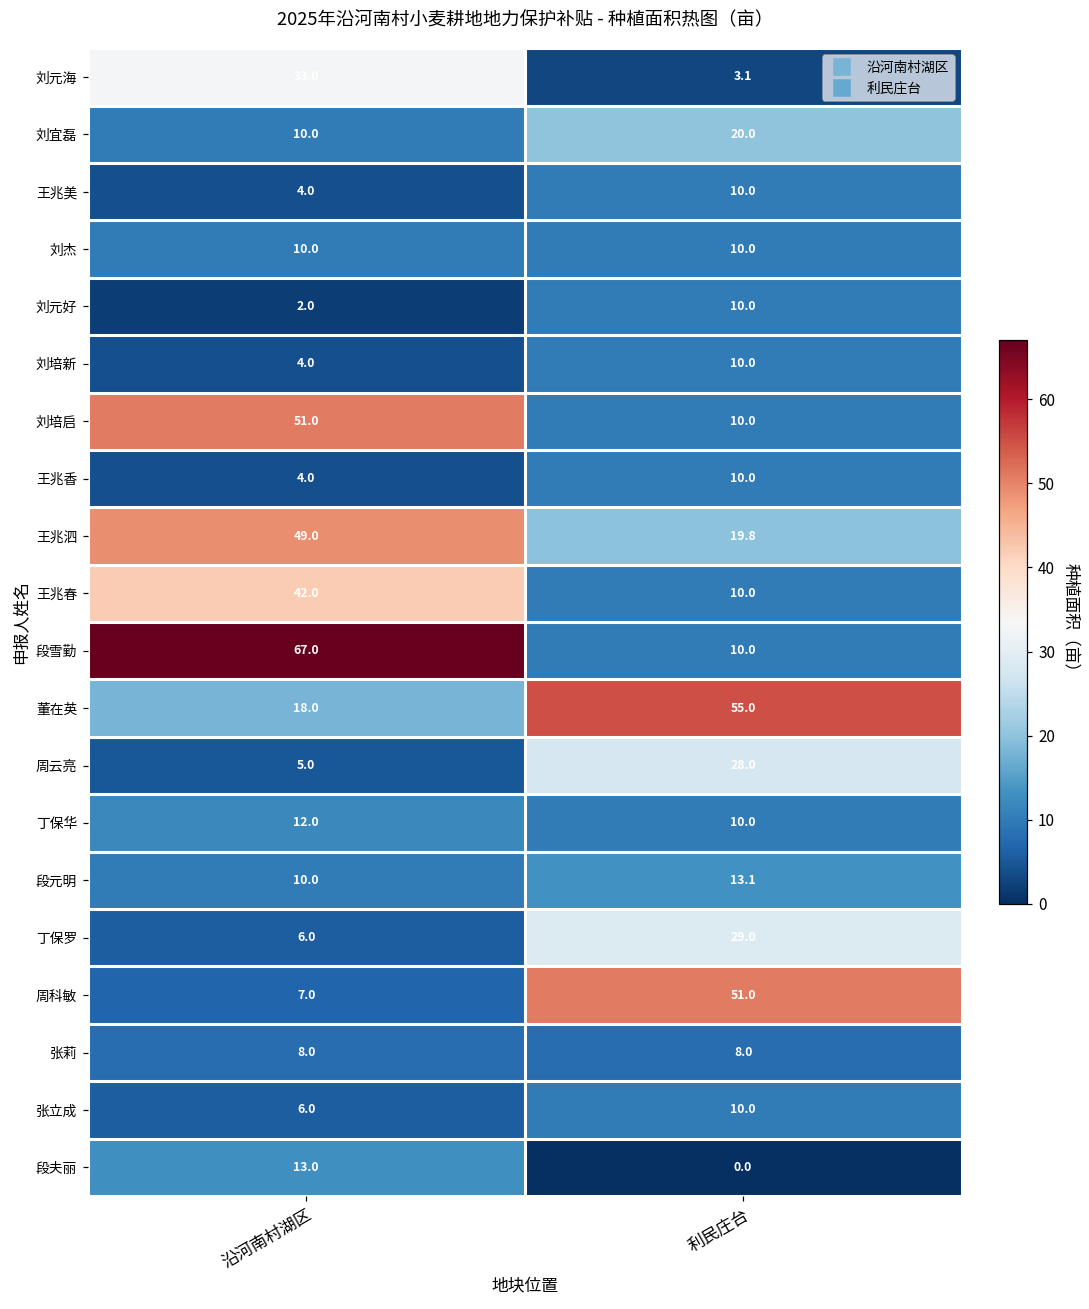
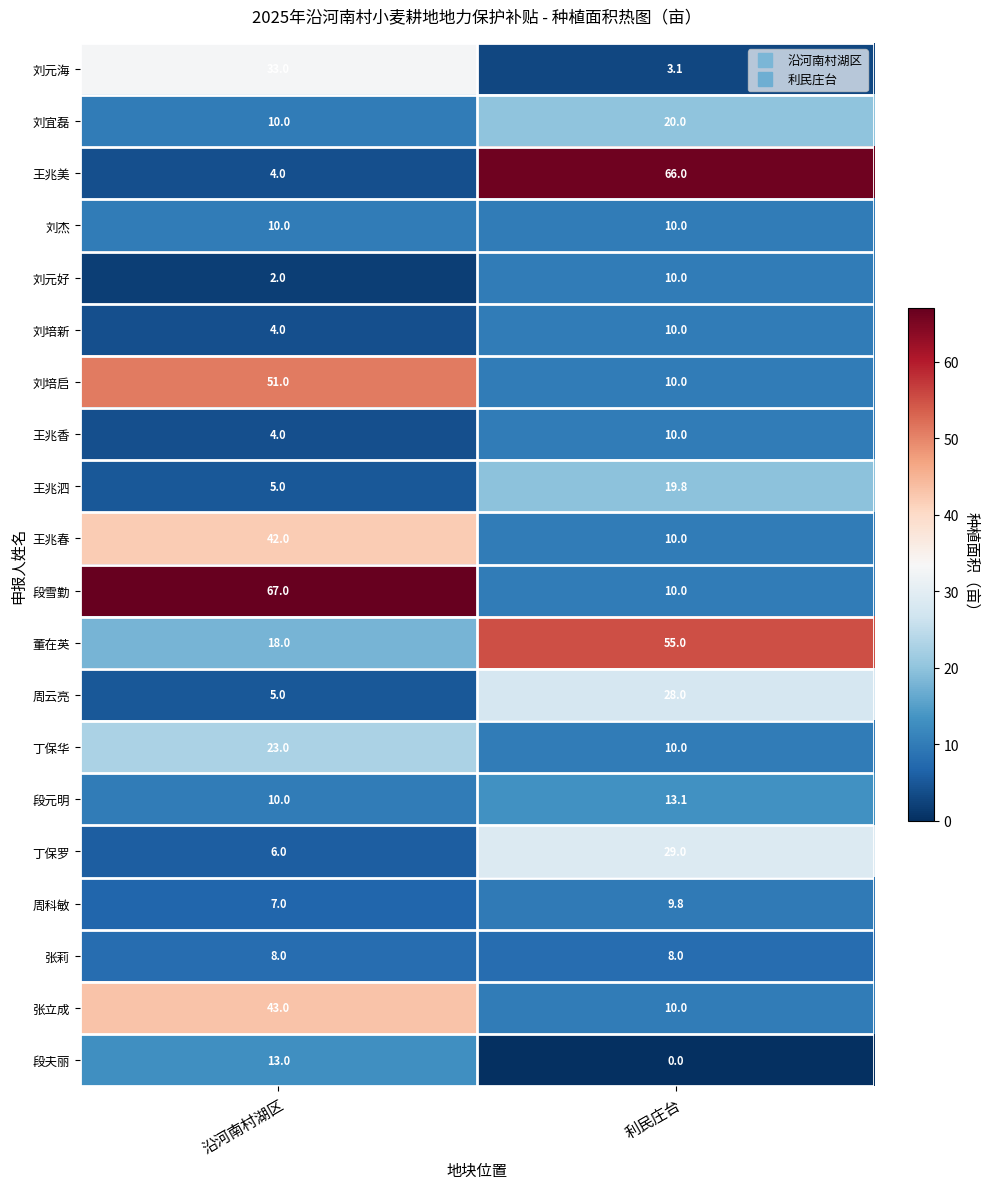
王兆美, 利民庄台: 10.0 -> 66.0
王兆泗, 沿河南村湖区: 49.0 -> 5.0
丁保华, 沿河南村湖区: 12.0 -> 23.0
周科敏, 利民庄台: 51.0 -> 9.8
张立成, 沿河南村湖区: 6.0 -> 43.0
